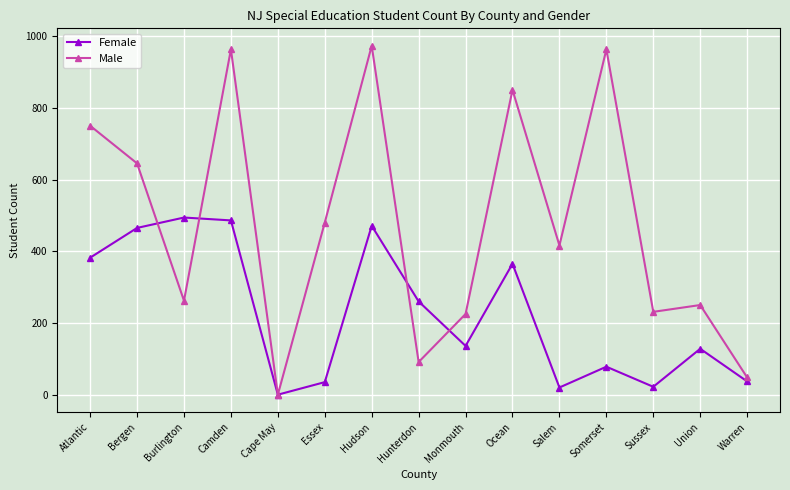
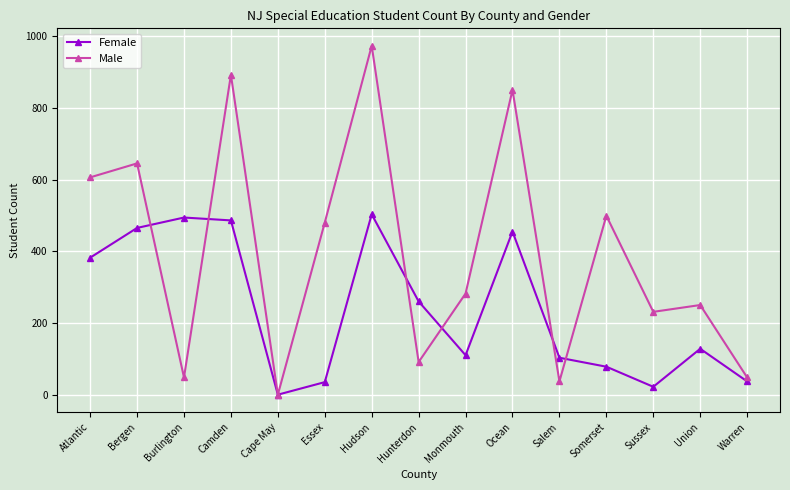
Male, Atlantic: 750 -> 610
Male, Burlington: 260 -> 50
Male, Camden: 960 -> 890
Female, Hudson: 470 -> 500
Female, Monmouth: 140 -> 110
Male, Monmouth: 230 -> 280
Female, Ocean: 370 -> 460
Female, Salem: 20 -> 100
Male, Salem: 420 -> 40
Male, Somerset: 960 -> 500
